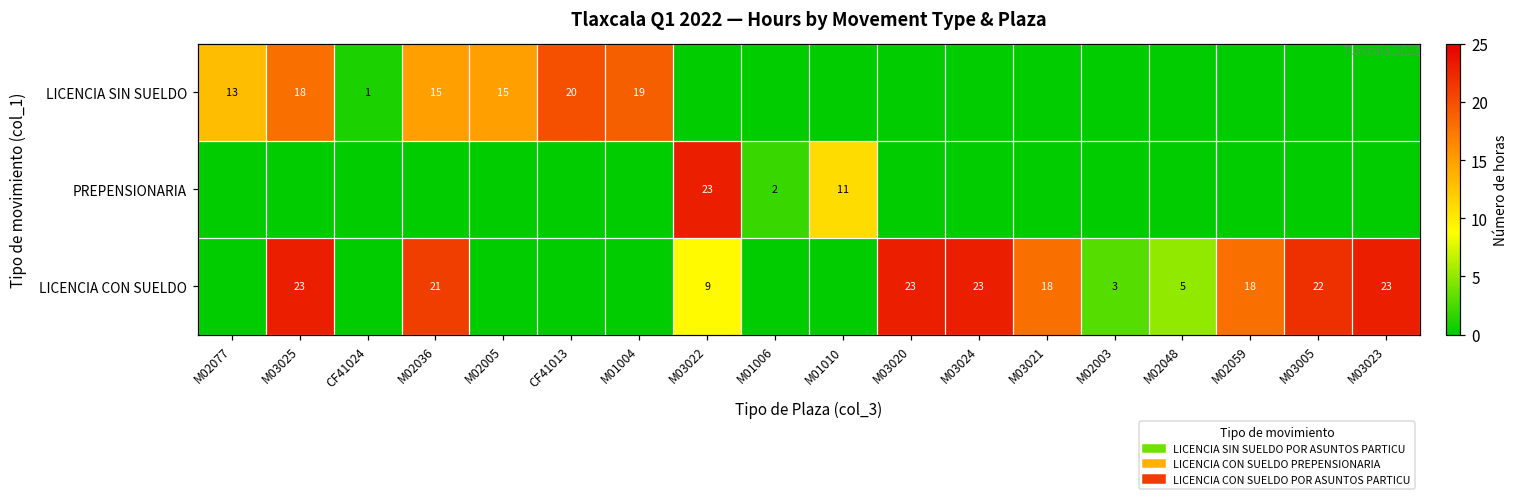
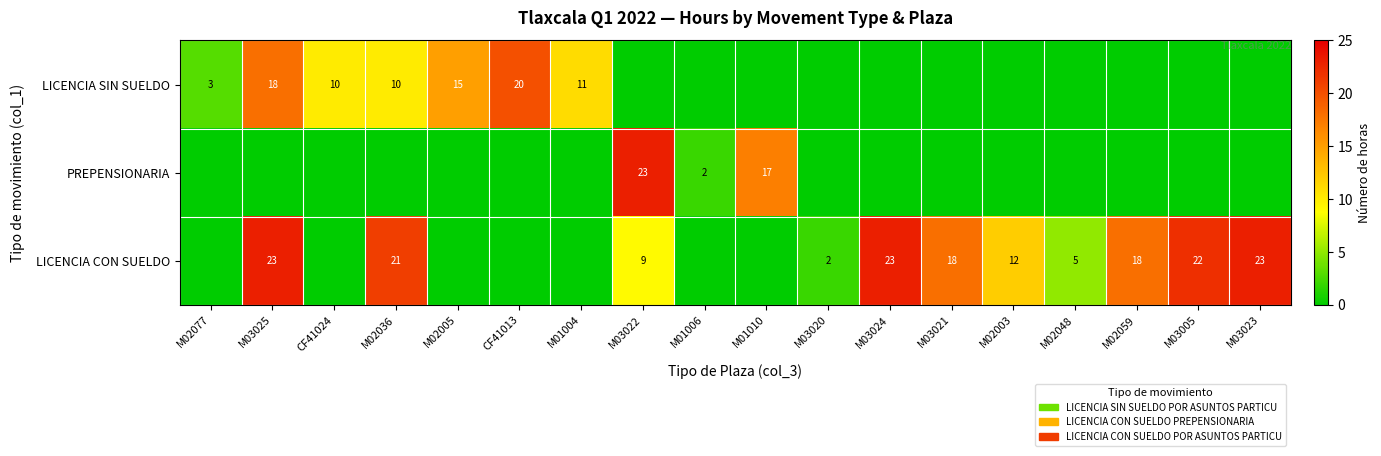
LICENCIA SIN SUELDO, M02077: 13 -> 3
LICENCIA SIN SUELDO, CF41024: 1 -> 10
LICENCIA SIN SUELDO, M02036: 15 -> 10
LICENCIA SIN SUELDO, M01004: 19 -> 11
PREPENSIONARIA, M01010: 11 -> 17
LICENCIA CON SUELDO, M03020: 23 -> 2
LICENCIA CON SUELDO, M02003: 3 -> 12
